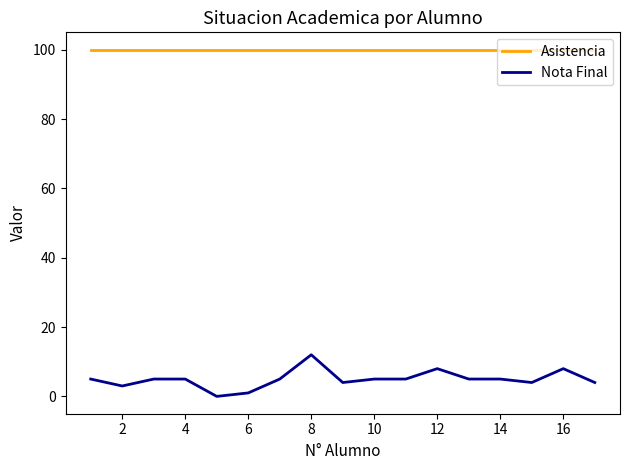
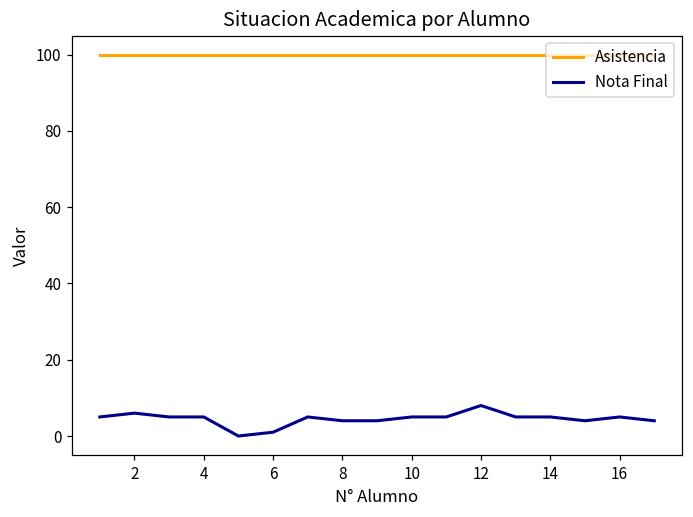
Nota Final, 2: 3 -> 6
Nota Final, 8: 12 -> 4
Nota Final, 16: 8 -> 5
